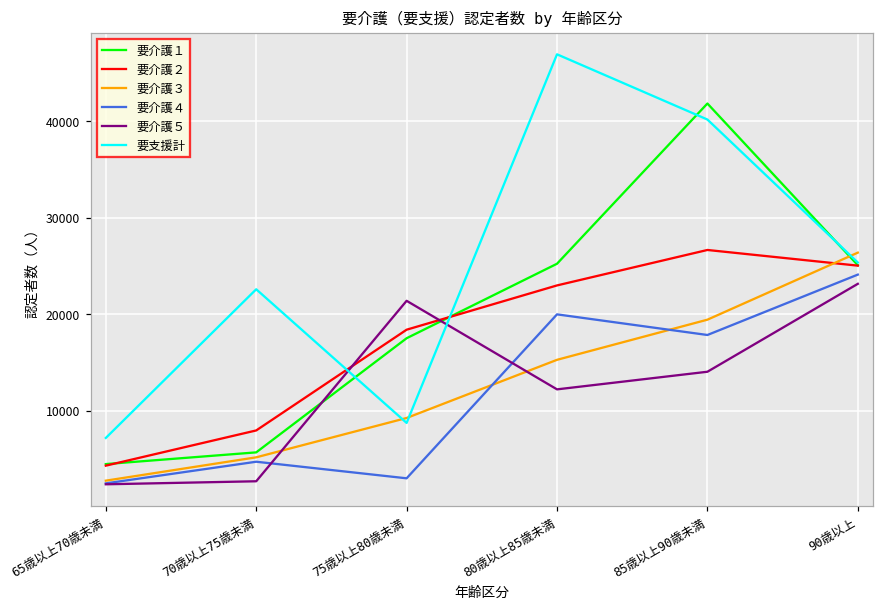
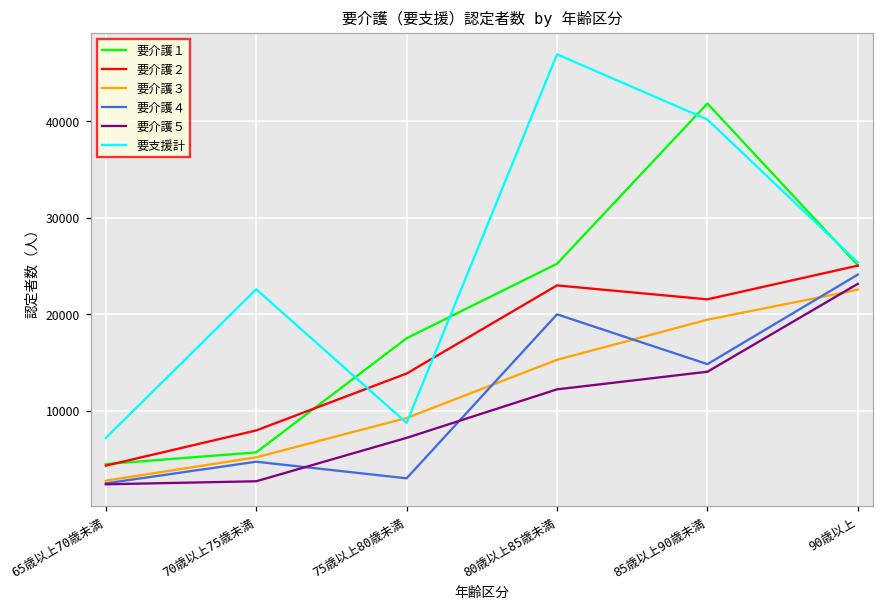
要介護２, 75歳以上80歳未満: 18000 -> 14000
要介護５, 75歳以上80歳未満: 21000 -> 7000
要介護２, 85歳以上90歳未満: 27000 -> 22000
要介護４, 85歳以上90歳未満: 18000 -> 15000
要介護３, 90歳以上: 26000 -> 23000
